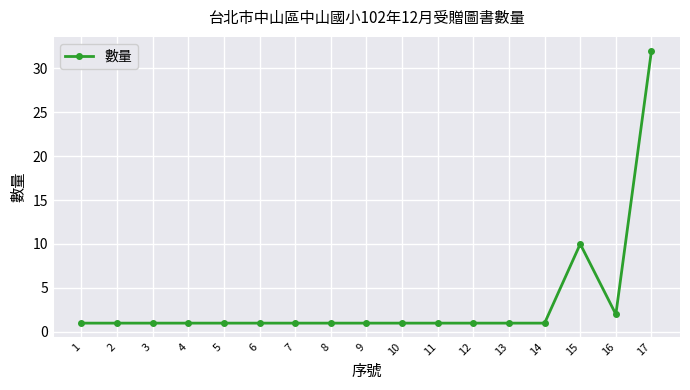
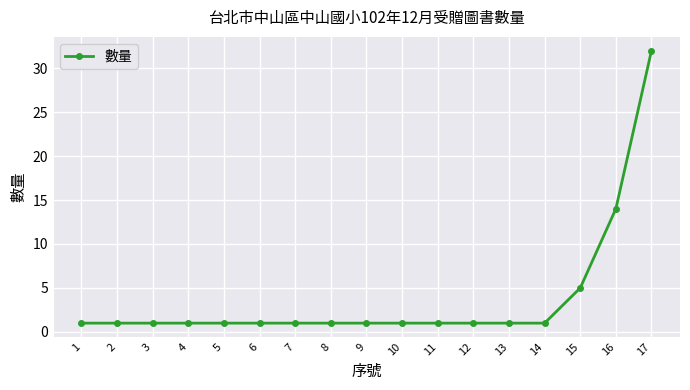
15: 10 -> 5
16: 2 -> 14
